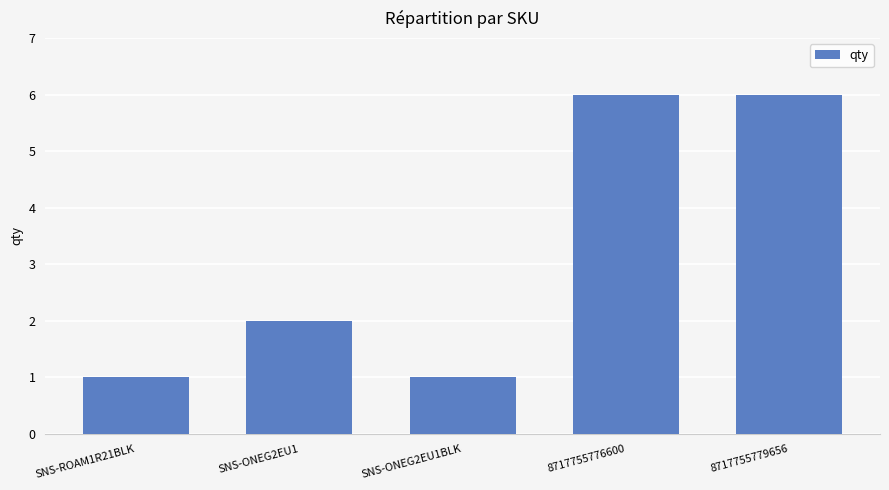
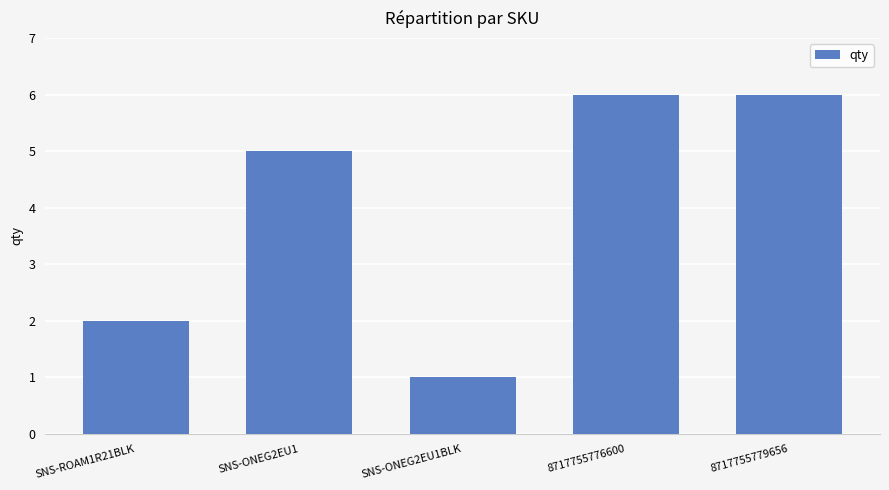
SNS-ROAM1R21BLK: 1 -> 2
SNS-ONEG2EU1: 2 -> 5
